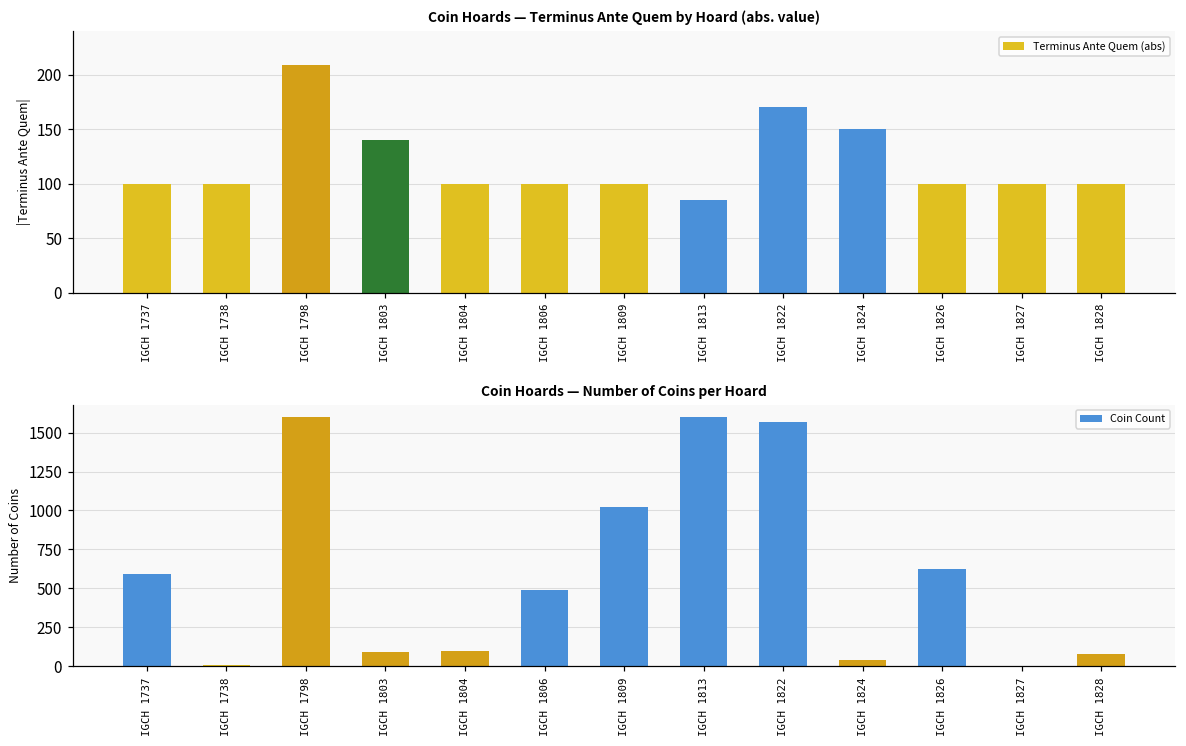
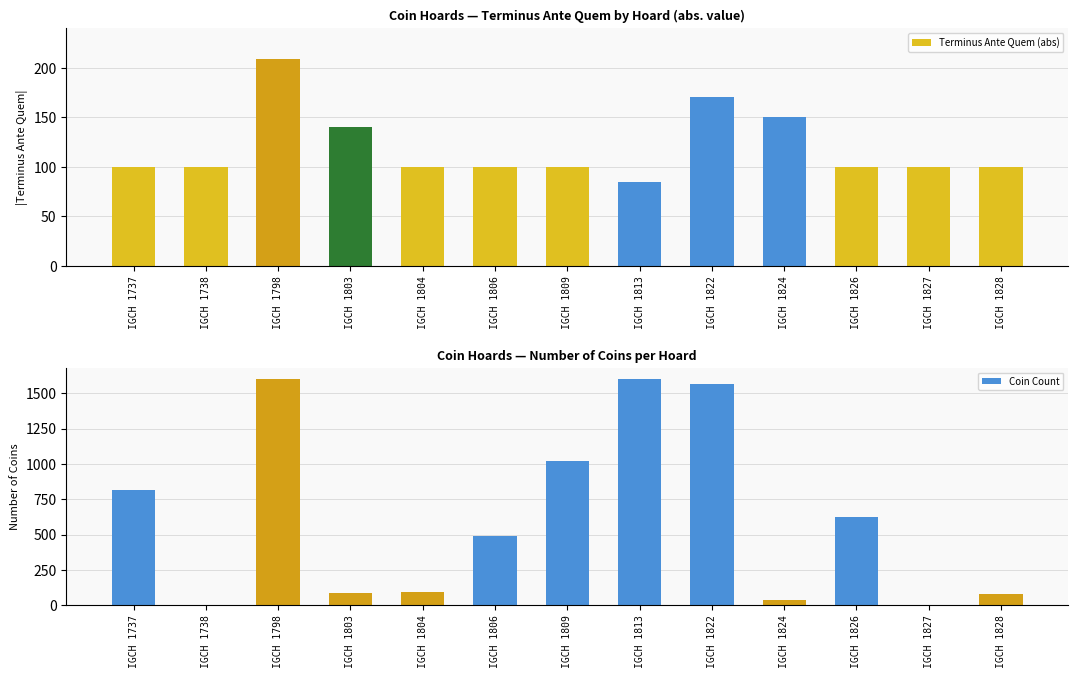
Coin Hoards — Number of Coins per Hoard, IGCH 1737: 590 -> 810
